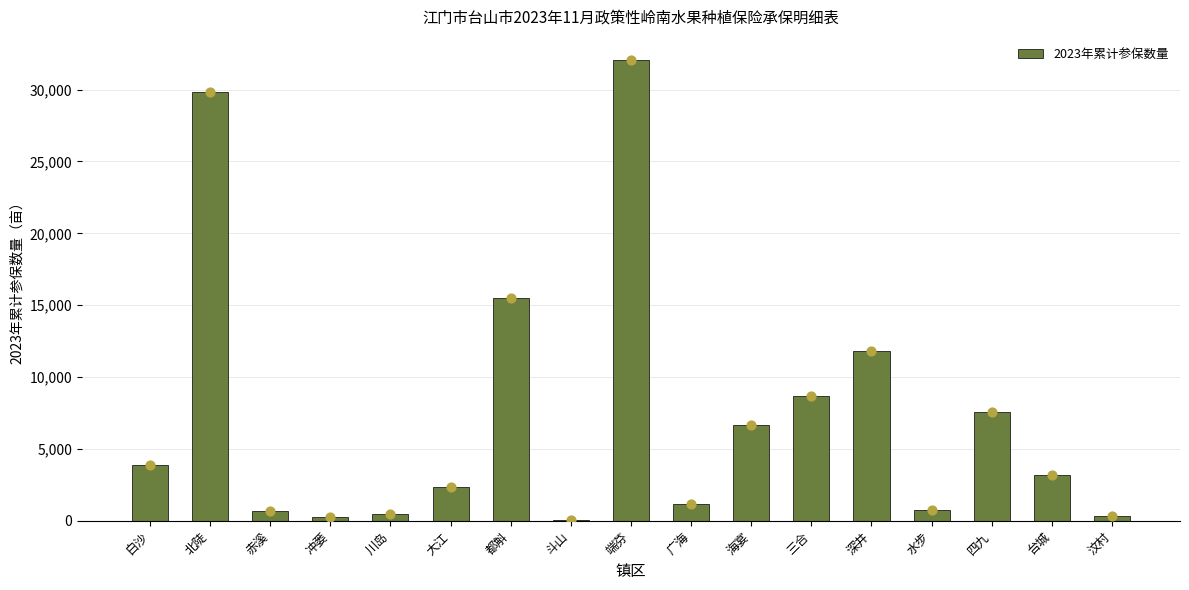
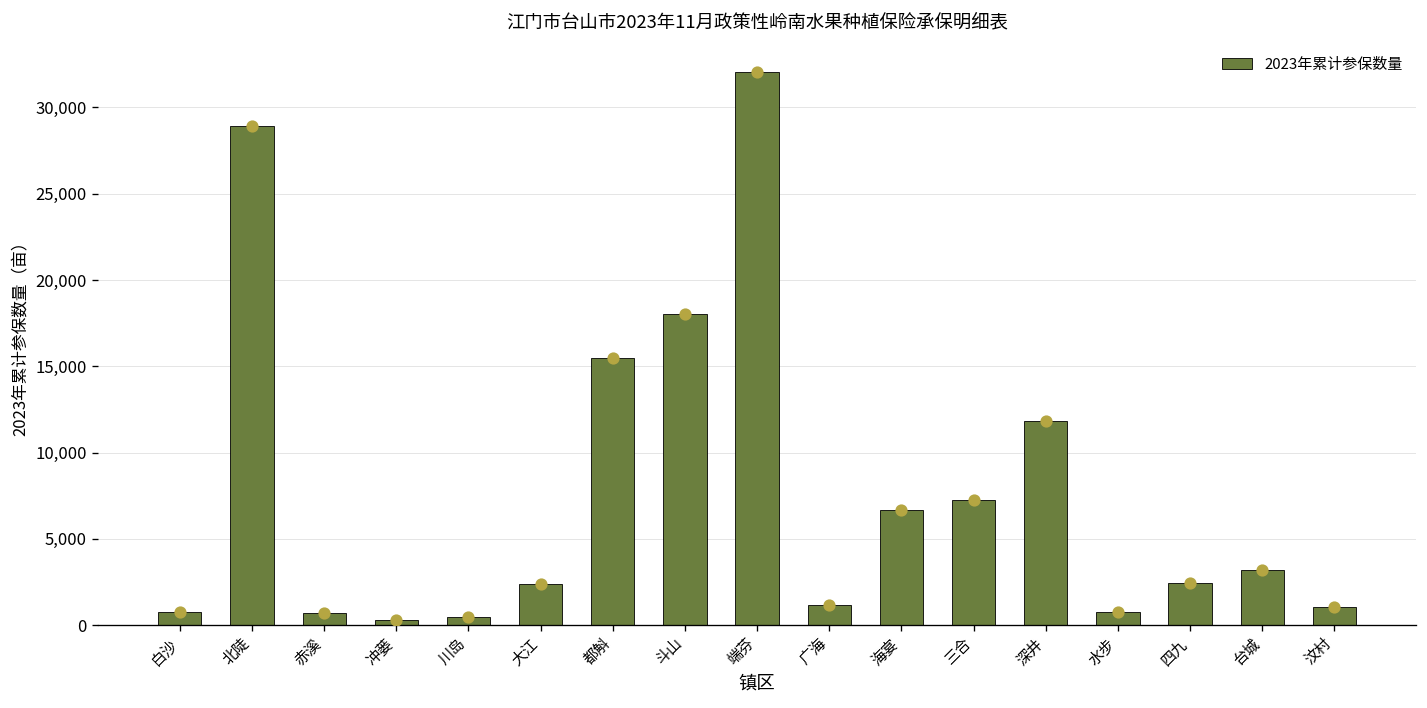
2023年累计参保数量, 白沙: 3,900 -> 800
2023年累计参保数量, 北陡: 29,800 -> 28,900
2023年累计参保数量, 斗山: 100 -> 18,000
2023年累计参保数量, 三合: 8,700 -> 7,200
2023年累计参保数量, 四九: 7,600 -> 2,400
2023年累计参保数量, 汶村: 300 -> 1,100
